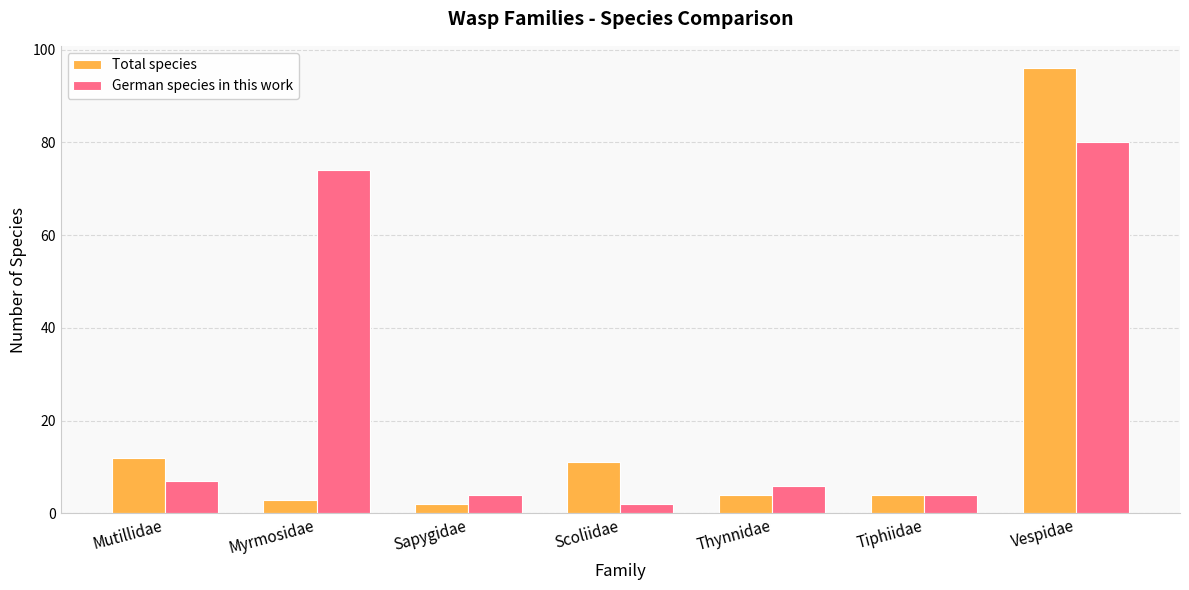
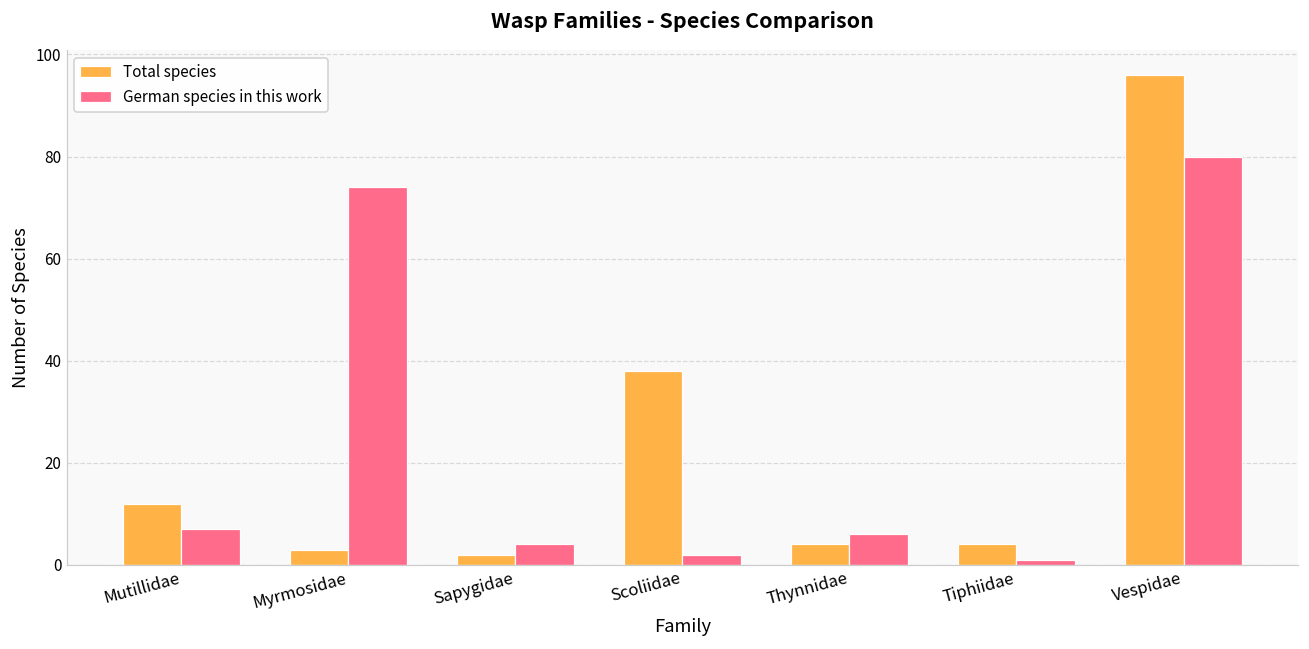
Total species, Scoliidae: 11 -> 38
German species in this work, Tiphiidae: 4 -> 1
